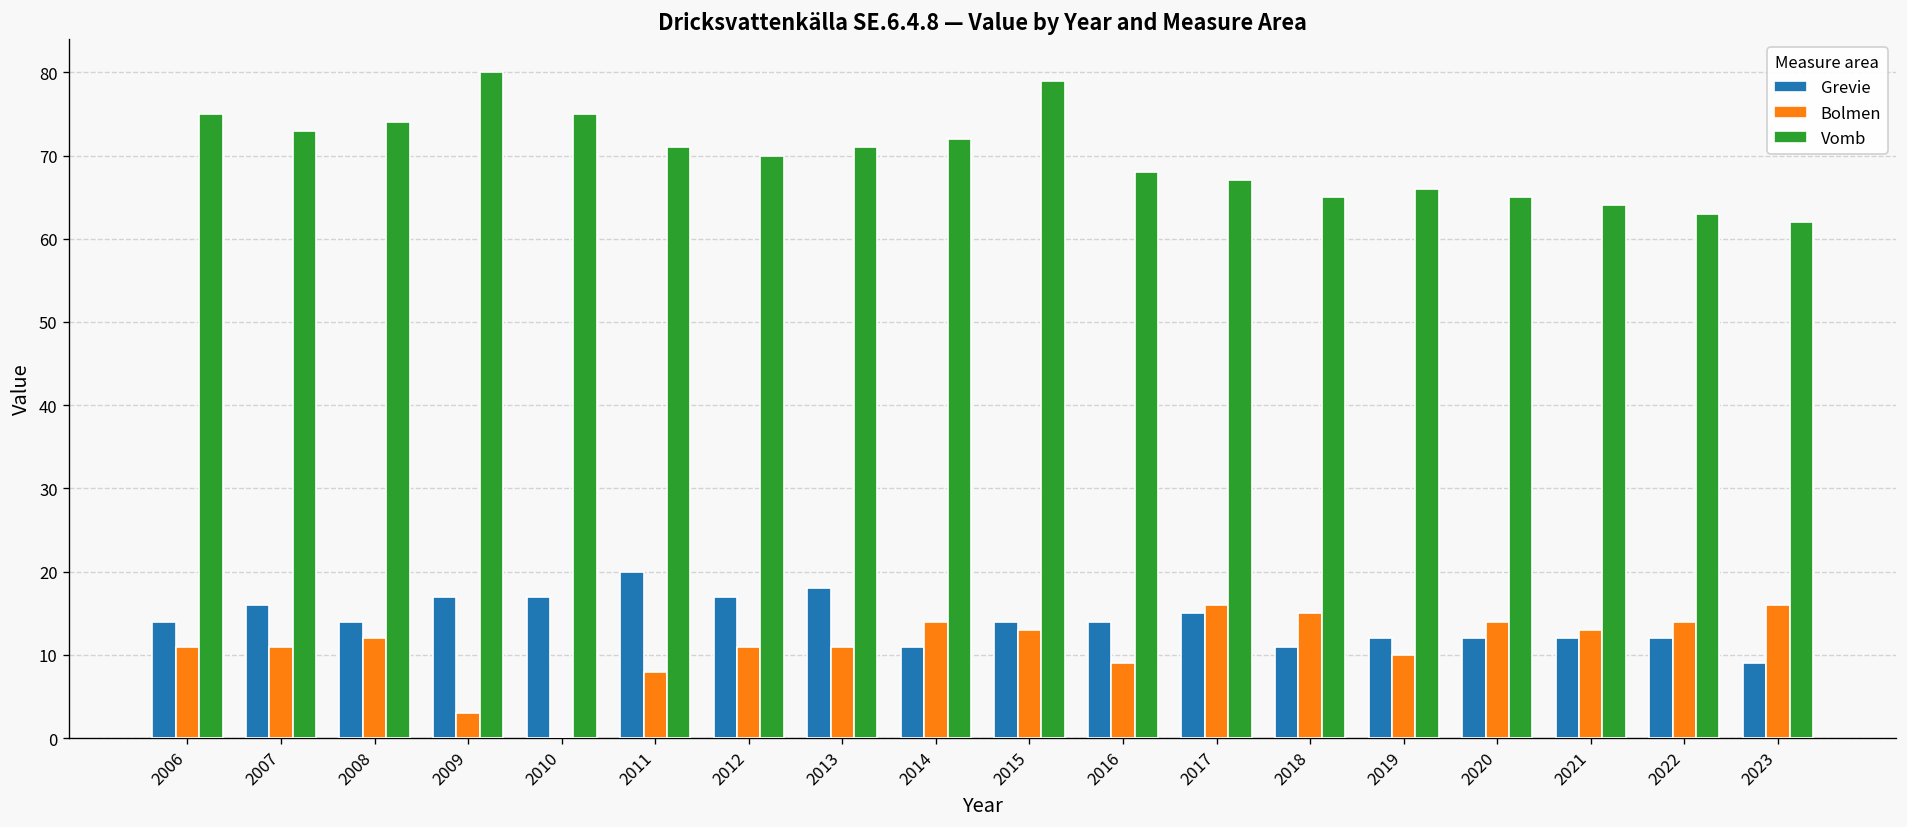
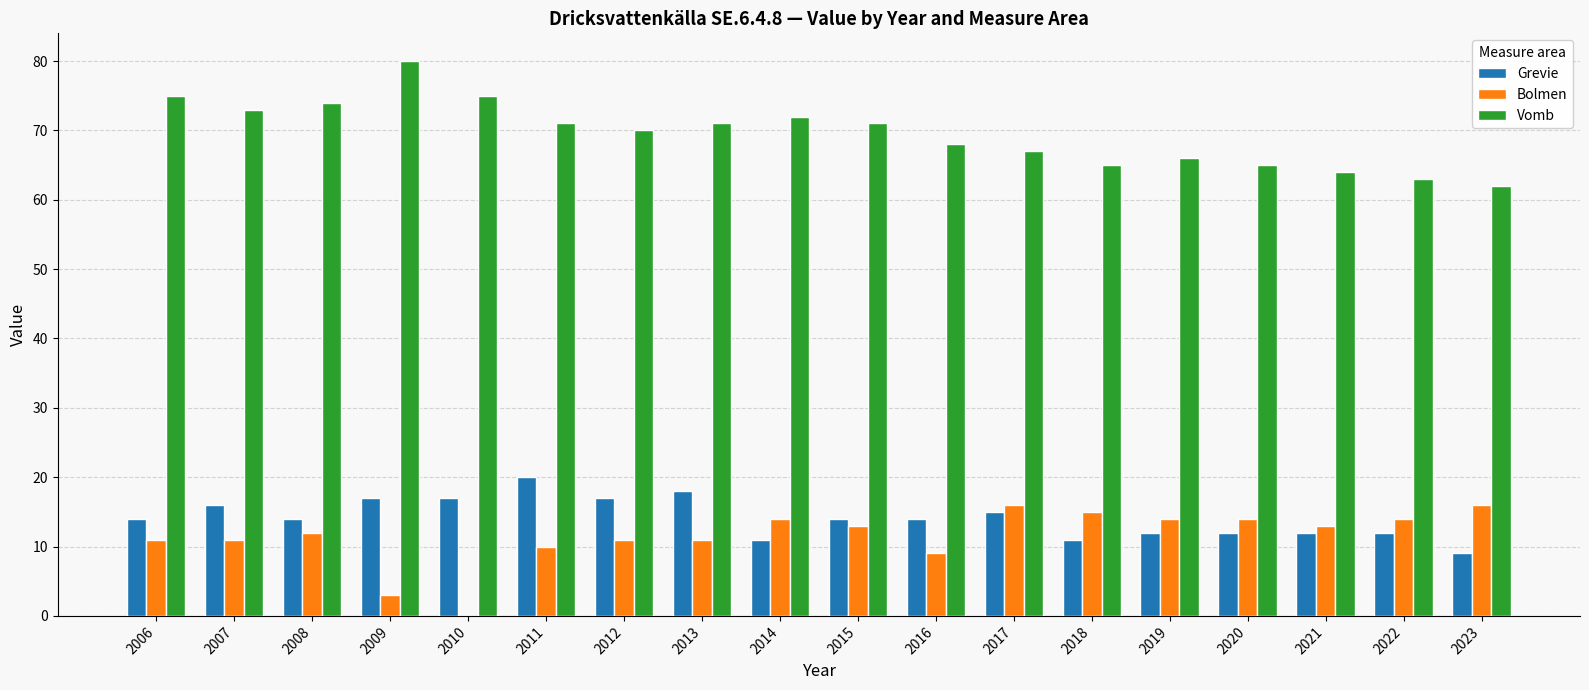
Bolmen, 2011: 8 -> 10
Vomb, 2015: 79 -> 71
Bolmen, 2019: 10 -> 14
